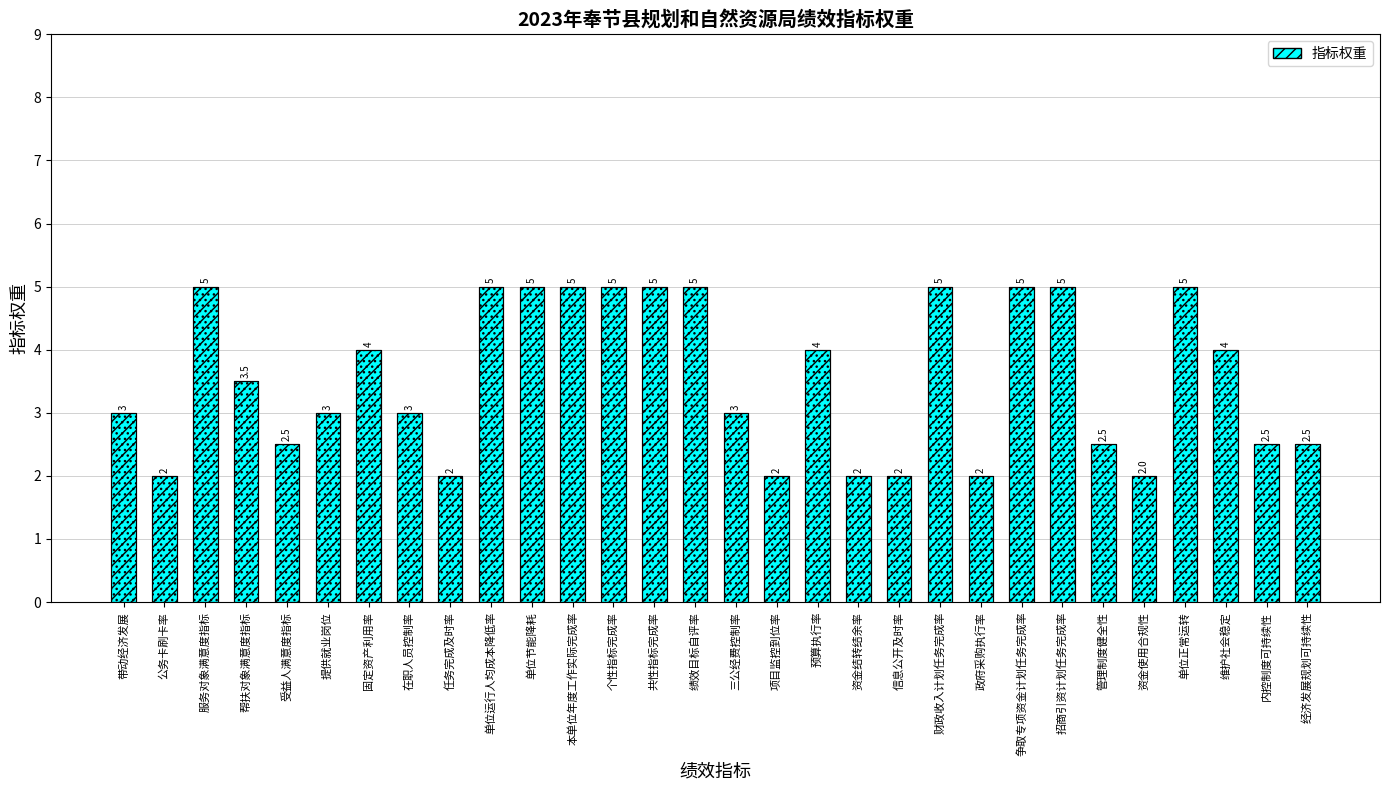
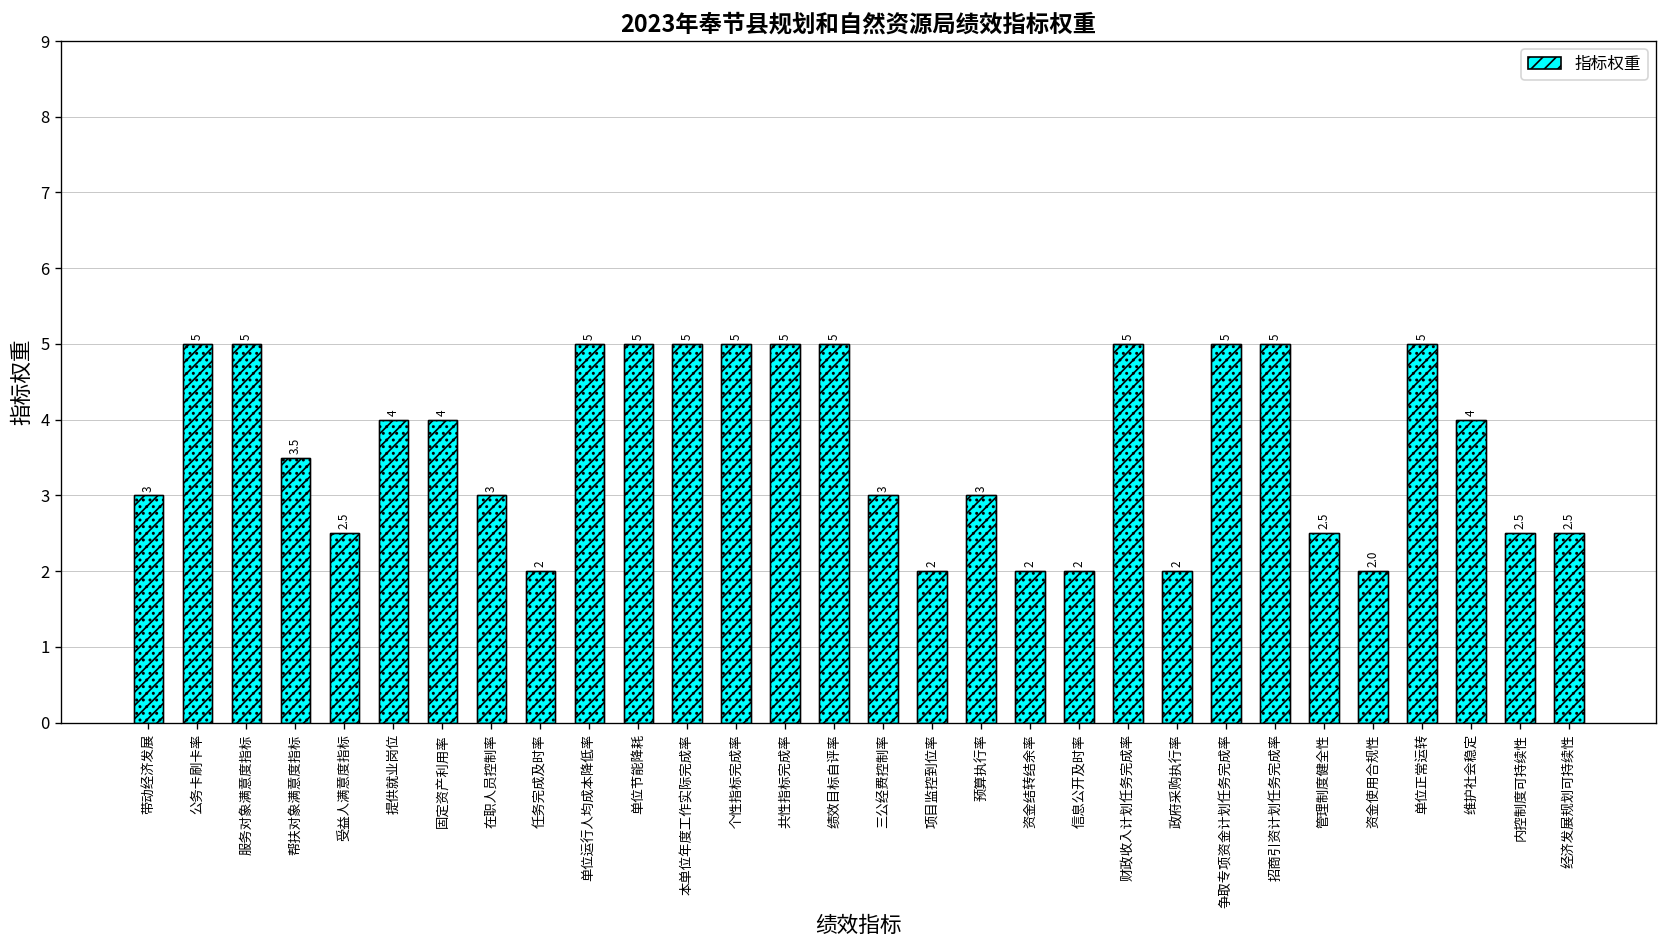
公务卡刷卡率: 2 -> 5
提供就业岗位: 3 -> 4
预算执行率: 4 -> 3
